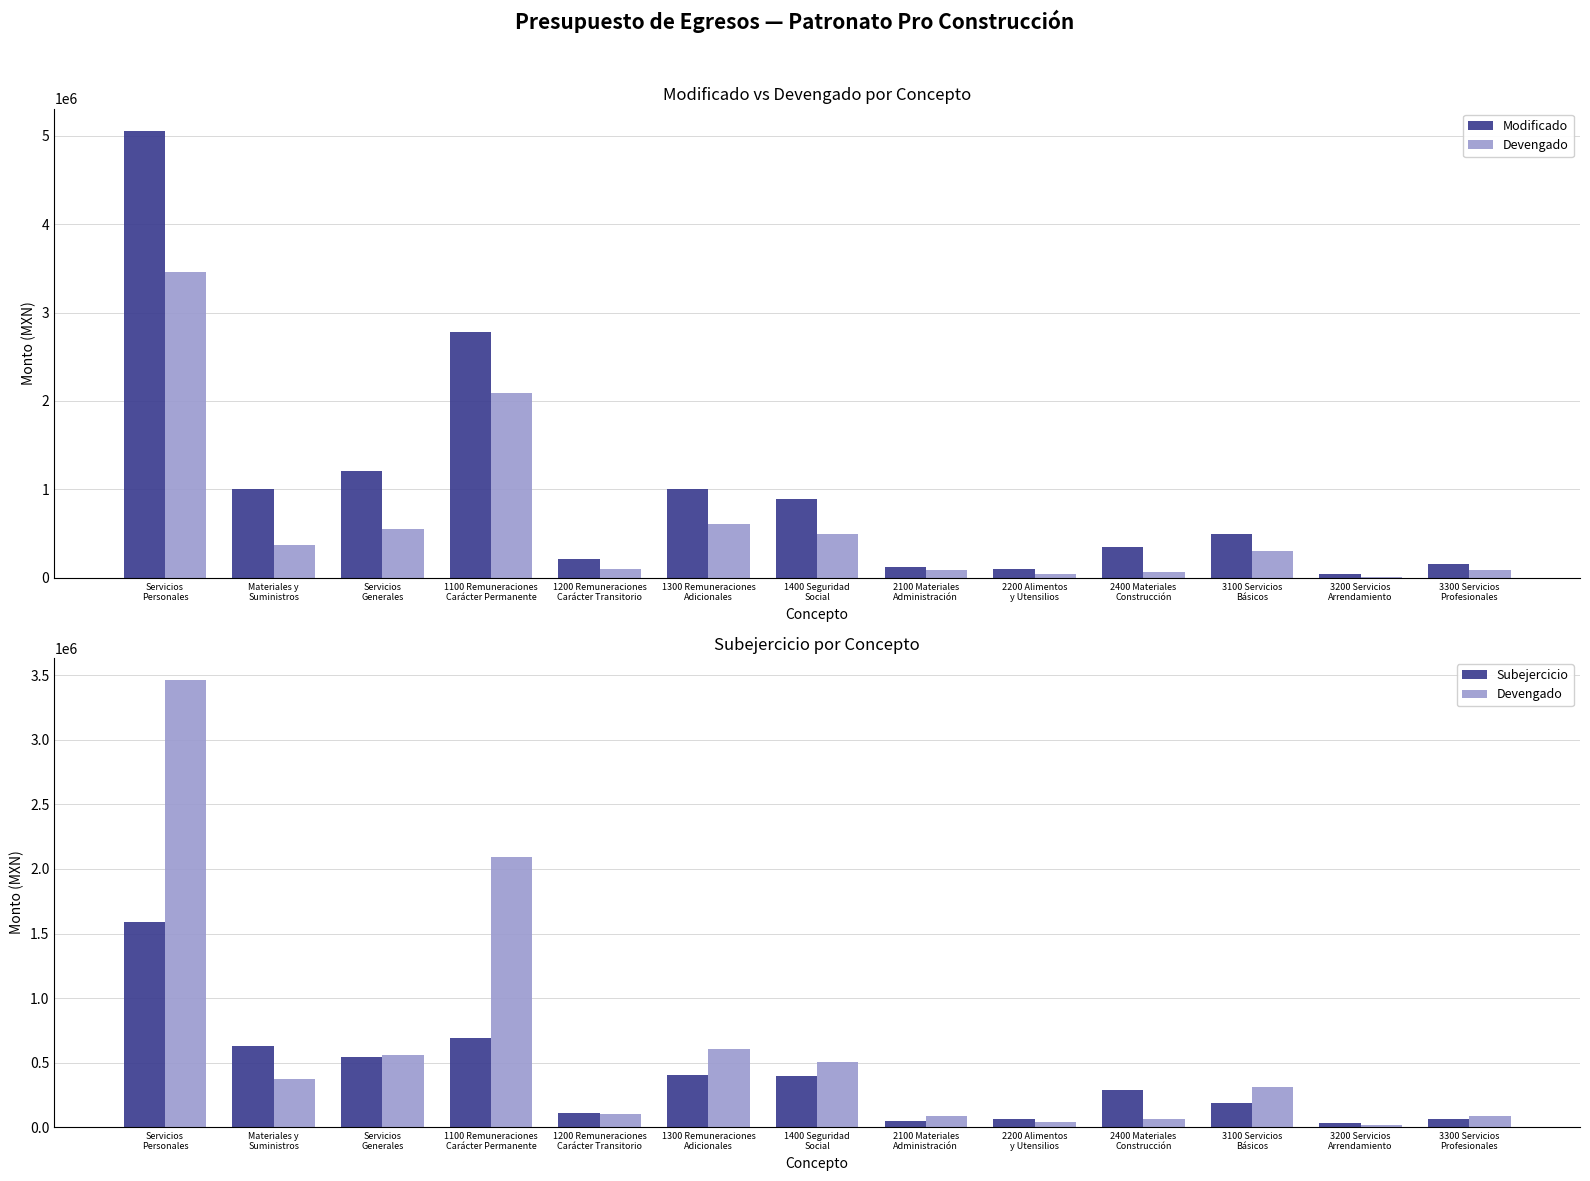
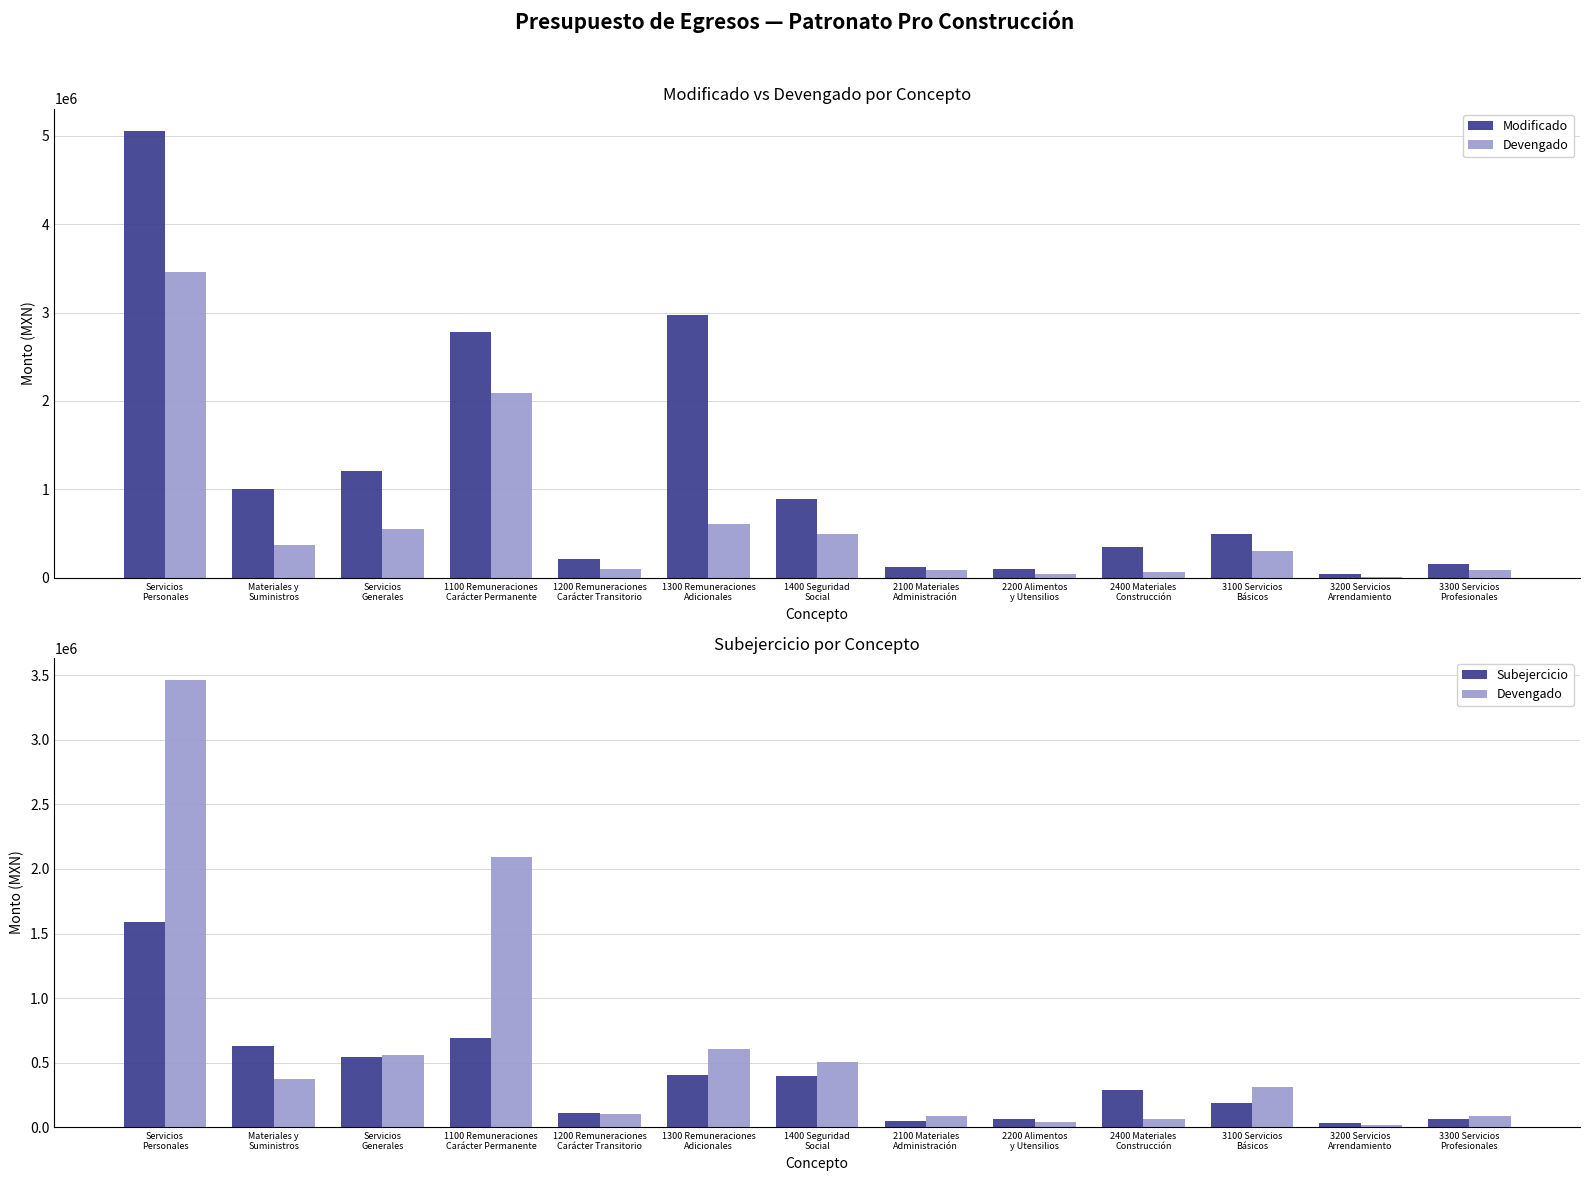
Modificado vs Devengado por Concepto, Modificado, 1300 Remuneraciones Adicionales: 1000000 -> 3000000
